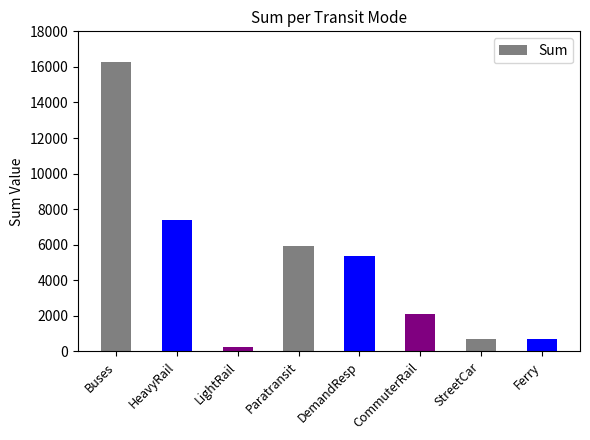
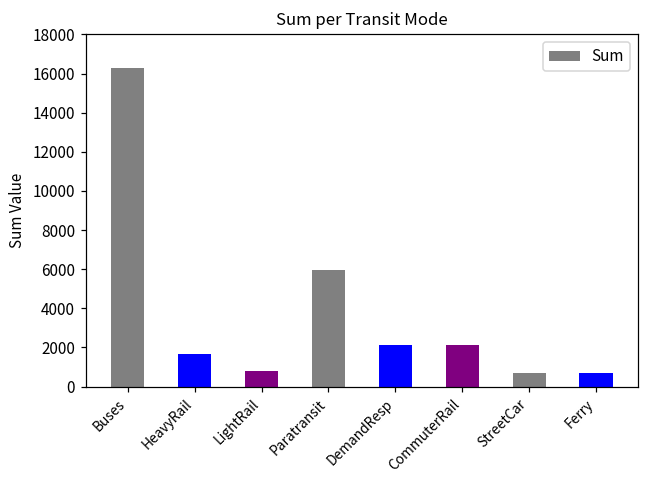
HeavyRail: 7400 -> 1600
LightRail: 300 -> 800
DemandResp: 5400 -> 2100
